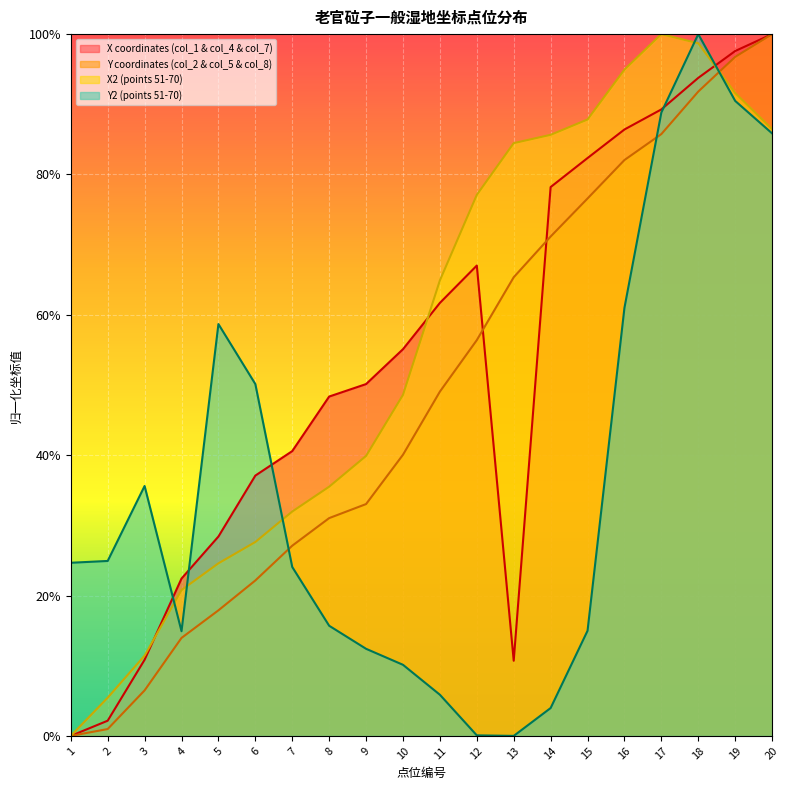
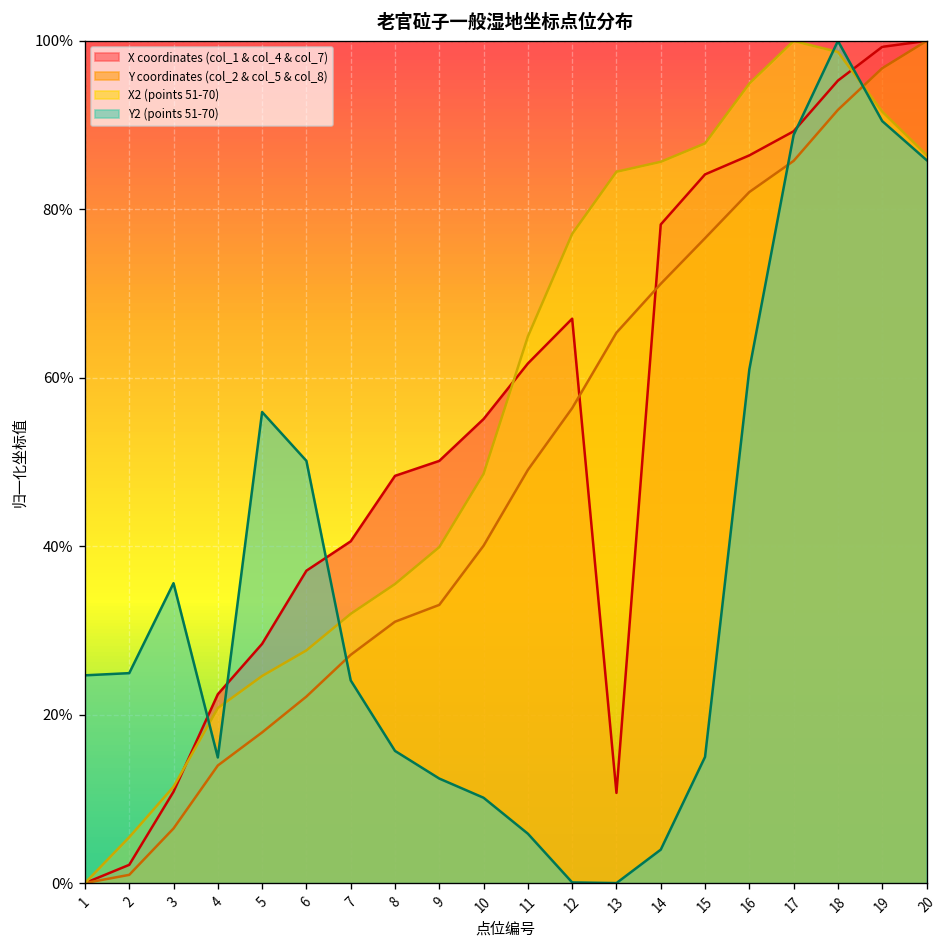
Y2 (points 51-70), 5: 59% -> 56%
X coordinates (col_1 & col_4 & col_7), 15: 82% -> 84%
X coordinates (col_1 & col_4 & col_7), 18: 94% -> 95%
X coordinates (col_1 & col_4 & col_7), 19: 98% -> 99%
